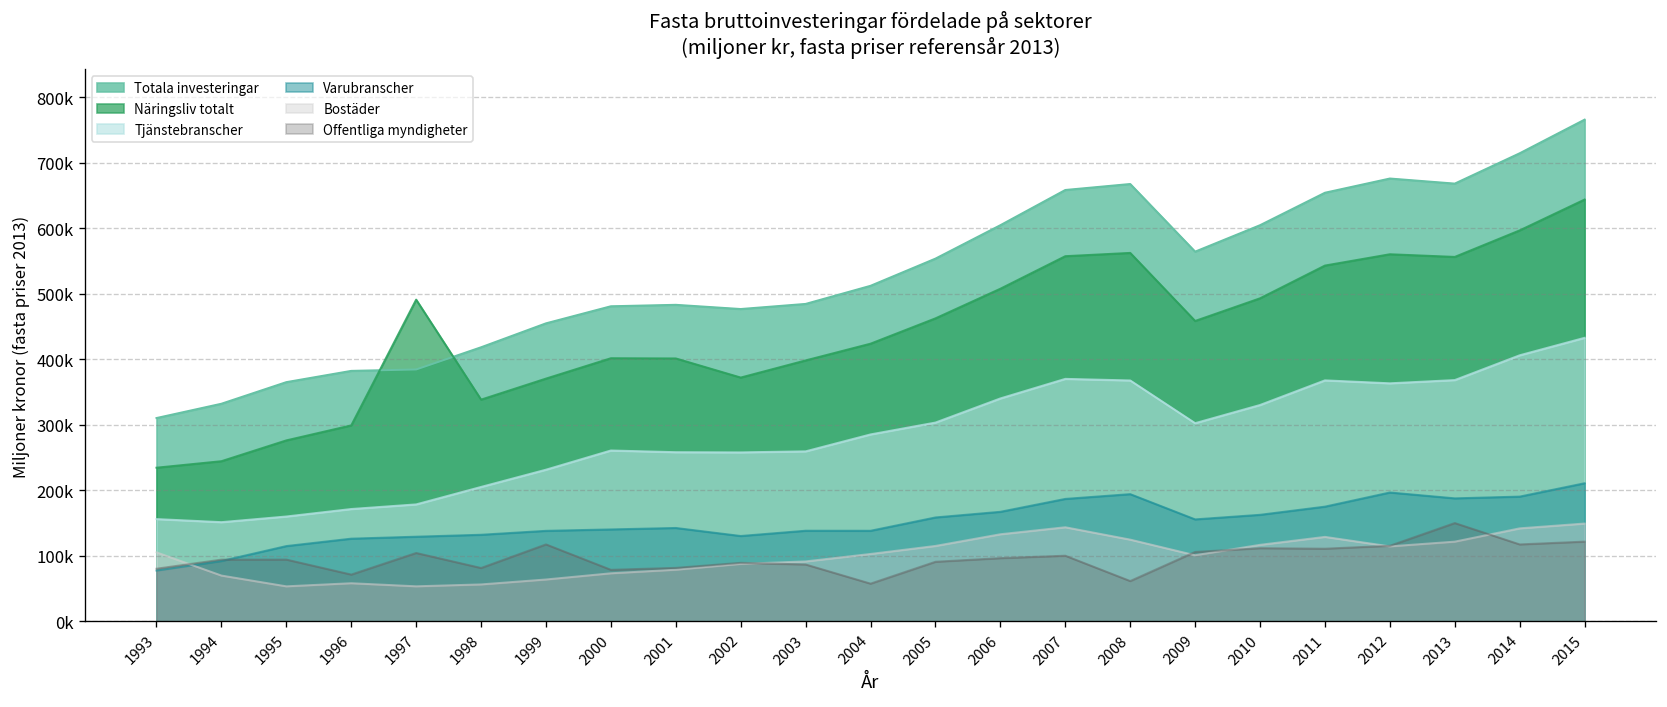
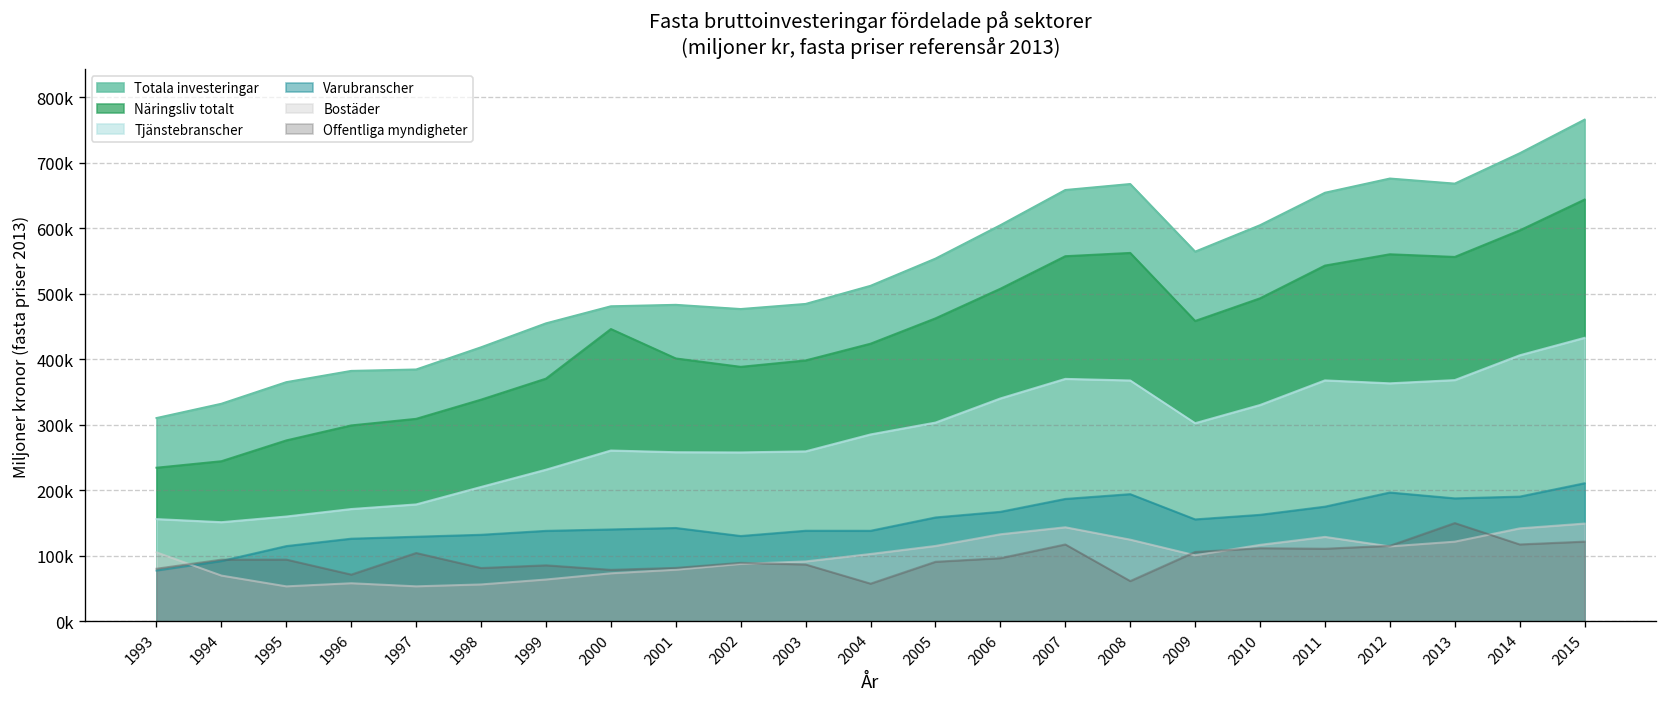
Näringsliv totalt, 1997: 490000 -> 310000
Offentliga myndigheter, 1999: 120000 -> 90000
Näringsliv totalt, 2000: 400000 -> 450000
Näringsliv totalt, 2002: 370000 -> 390000
Offentliga myndigheter, 2007: 100000 -> 120000
